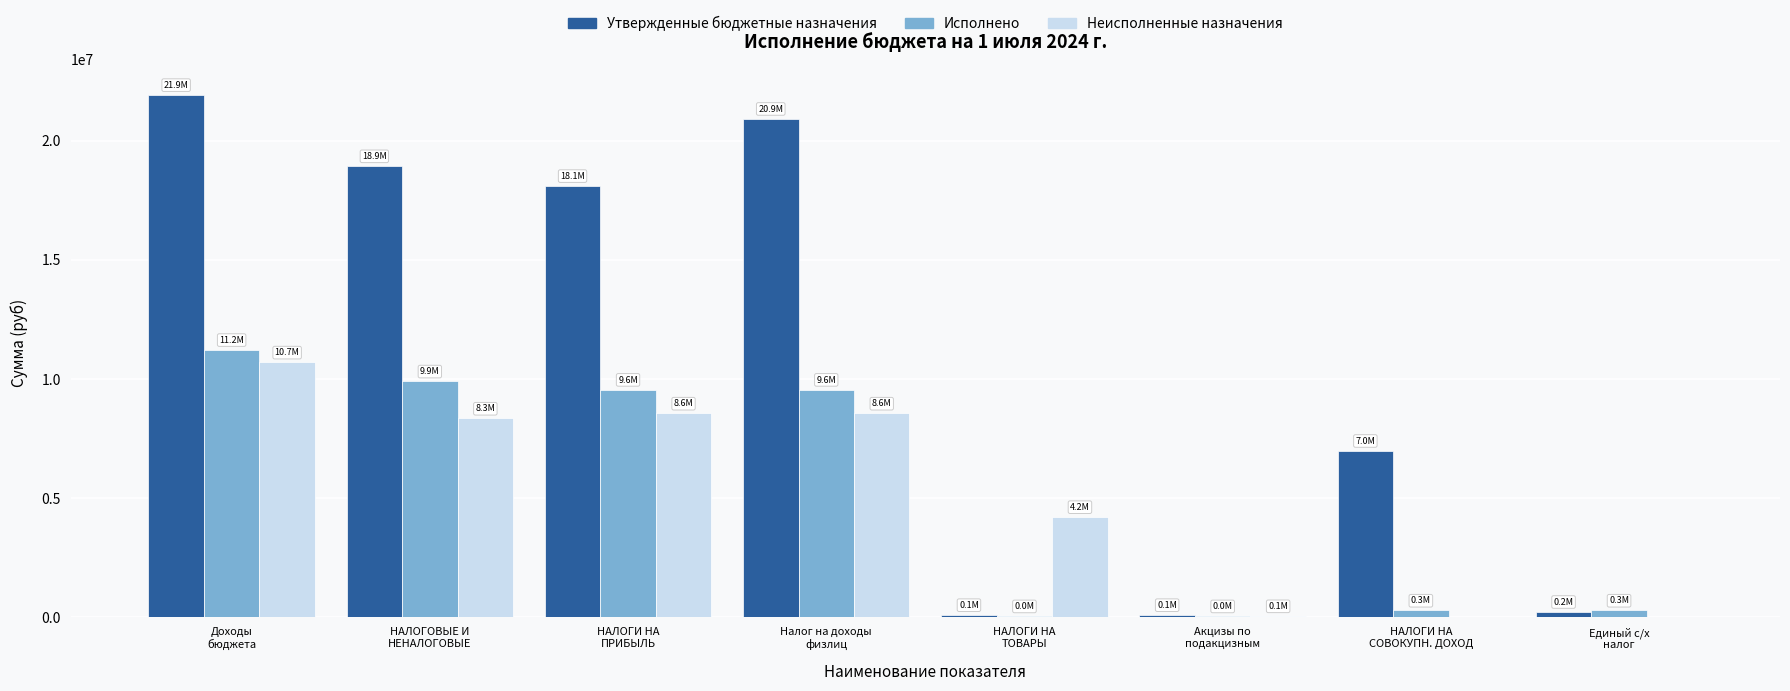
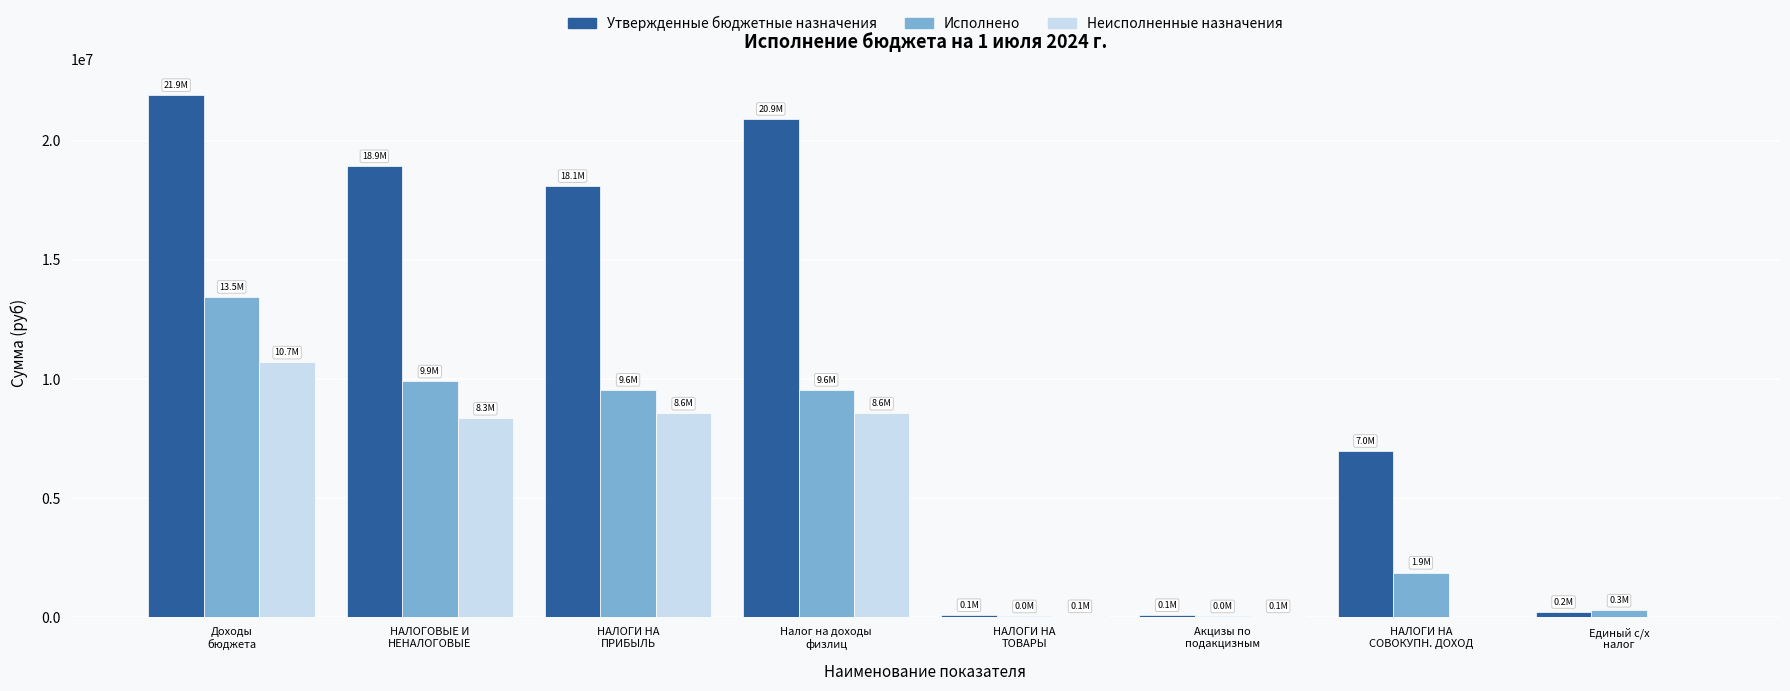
Исполнено, Доходы бюджета: 11.2М -> 13.5М
Неисполненные назначения, НАЛОГИ НА ТОВАРЫ: 4.2М -> 0.1М
Исполнено, НАЛОГИ НА СОВОКУПН. ДОХОД: 0.3М -> 1.9М
